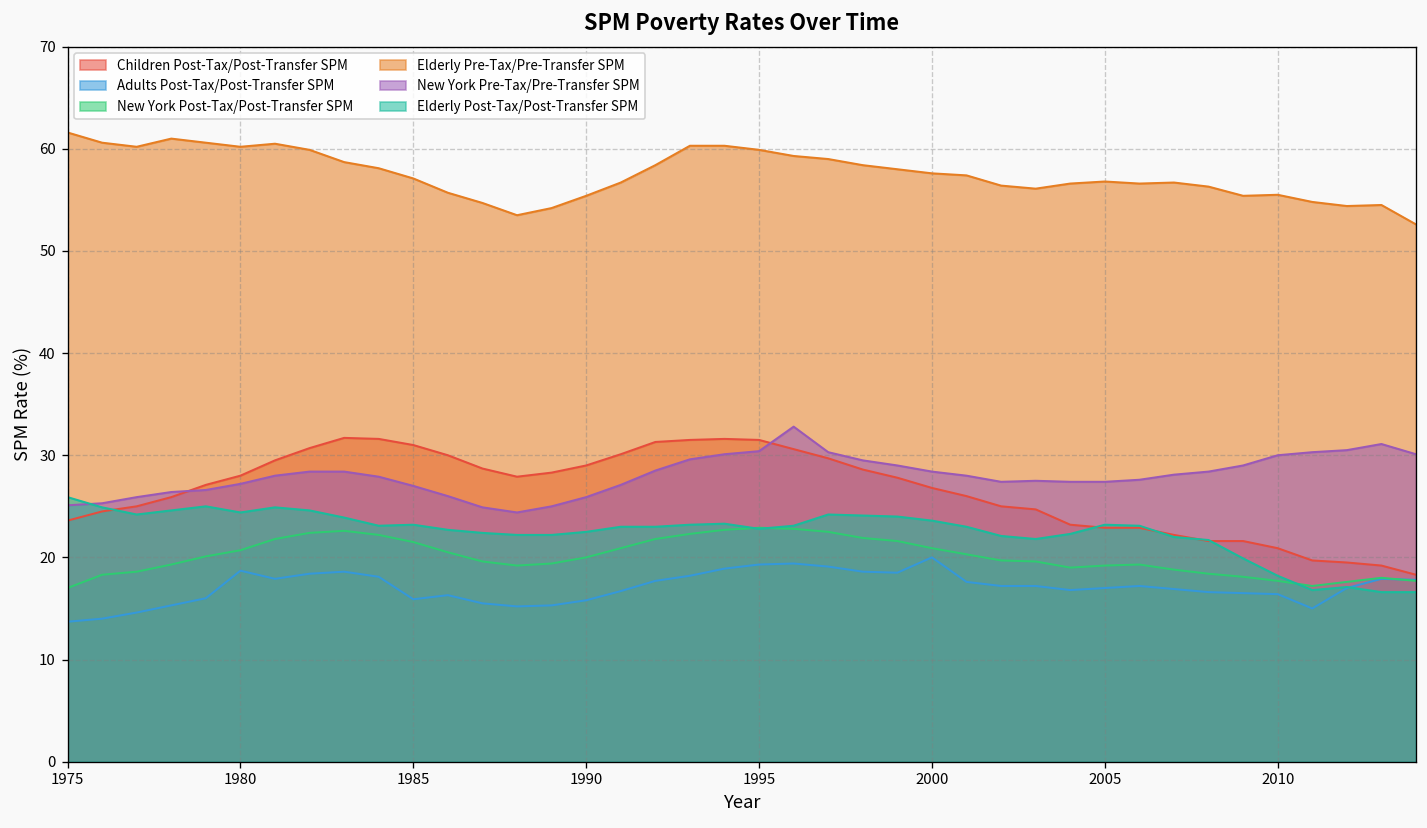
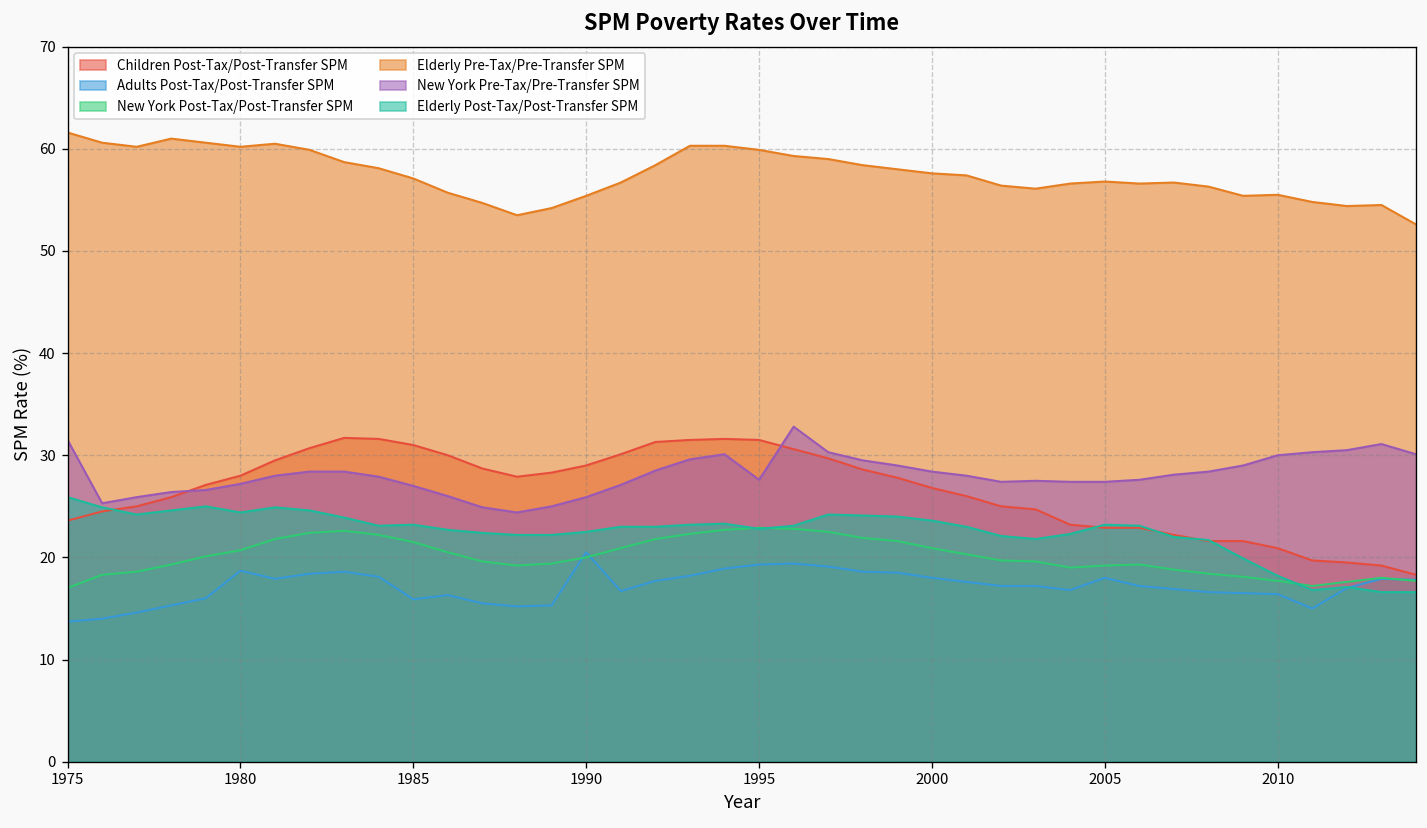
New York Pre-Tax/Pre-Transfer SPM, 1975: 25 -> 32
Adults Post-Tax/Post-Transfer SPM, 1990: 16 -> 21
New York Pre-Tax/Pre-Transfer SPM, 1995: 30 -> 28
Adults Post-Tax/Post-Transfer SPM, 2000: 20 -> 18
Adults Post-Tax/Post-Transfer SPM, 2005: 17 -> 18
